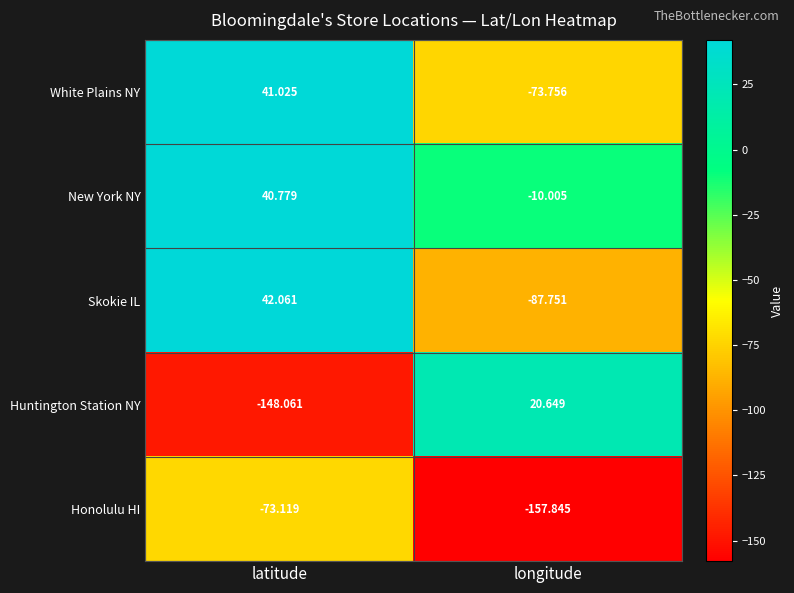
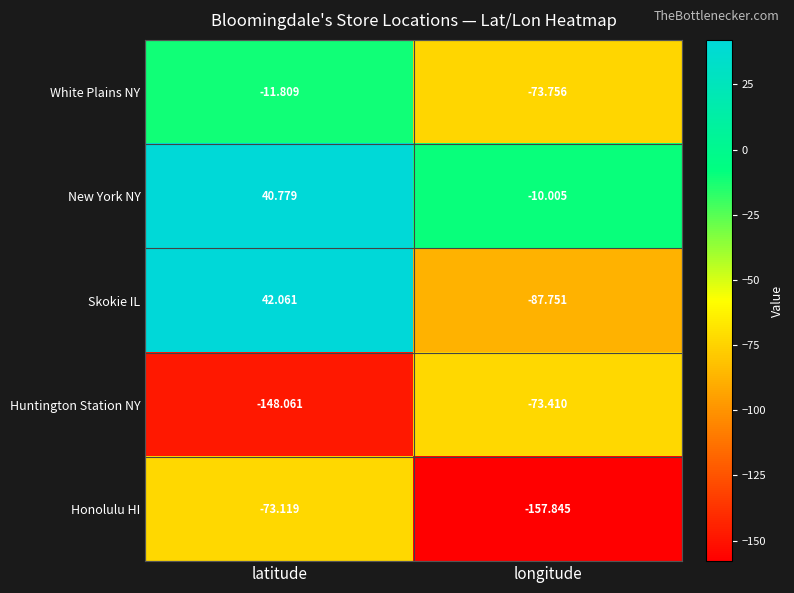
White Plains NY, latitude: 41.025 -> -11.809
Huntington Station NY, longitude: 20.649 -> -73.410
